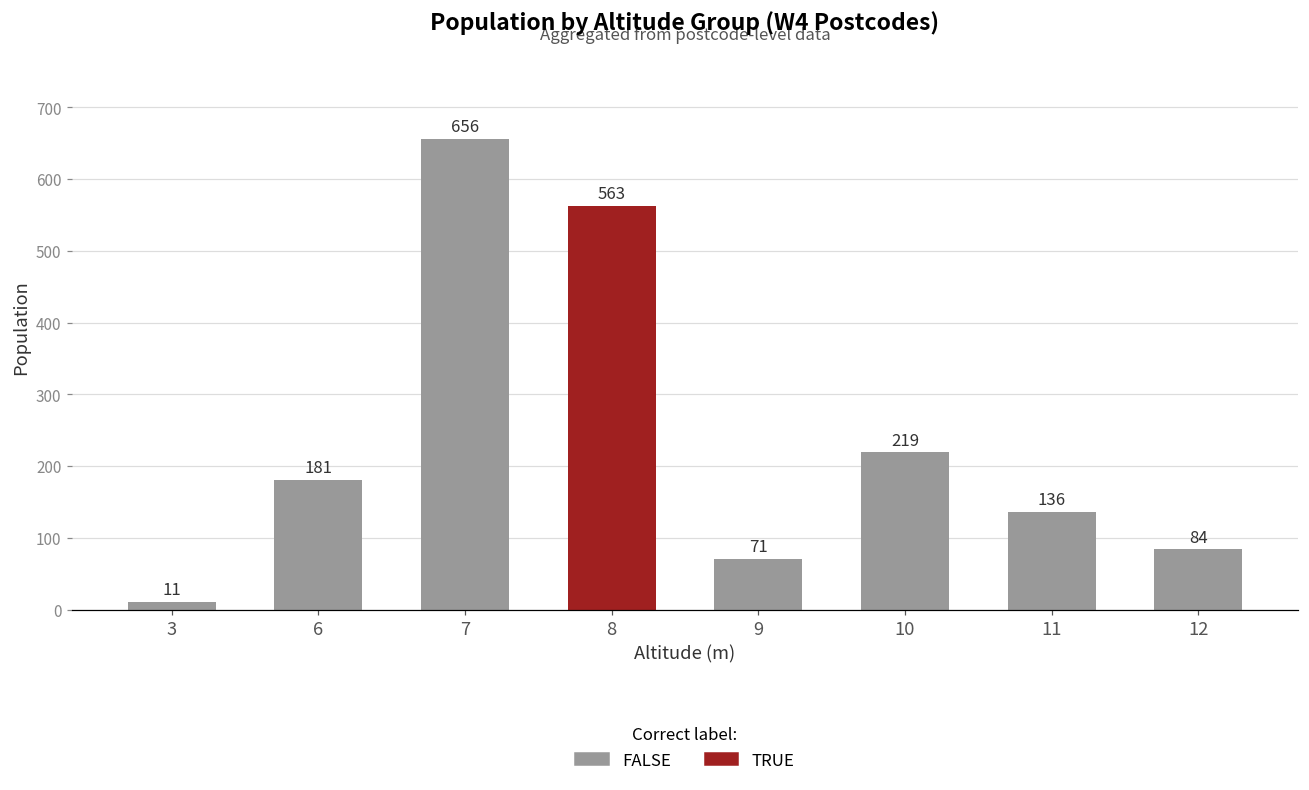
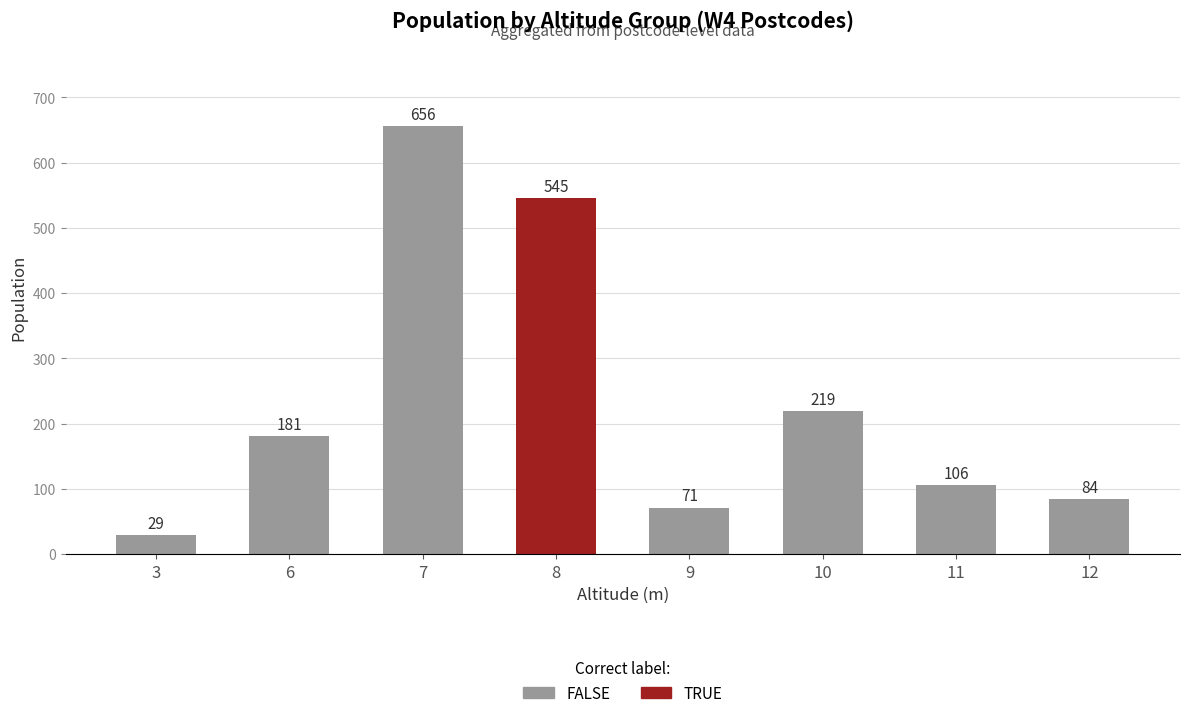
3: 11 -> 29
8: 563 -> 545
11: 136 -> 106
